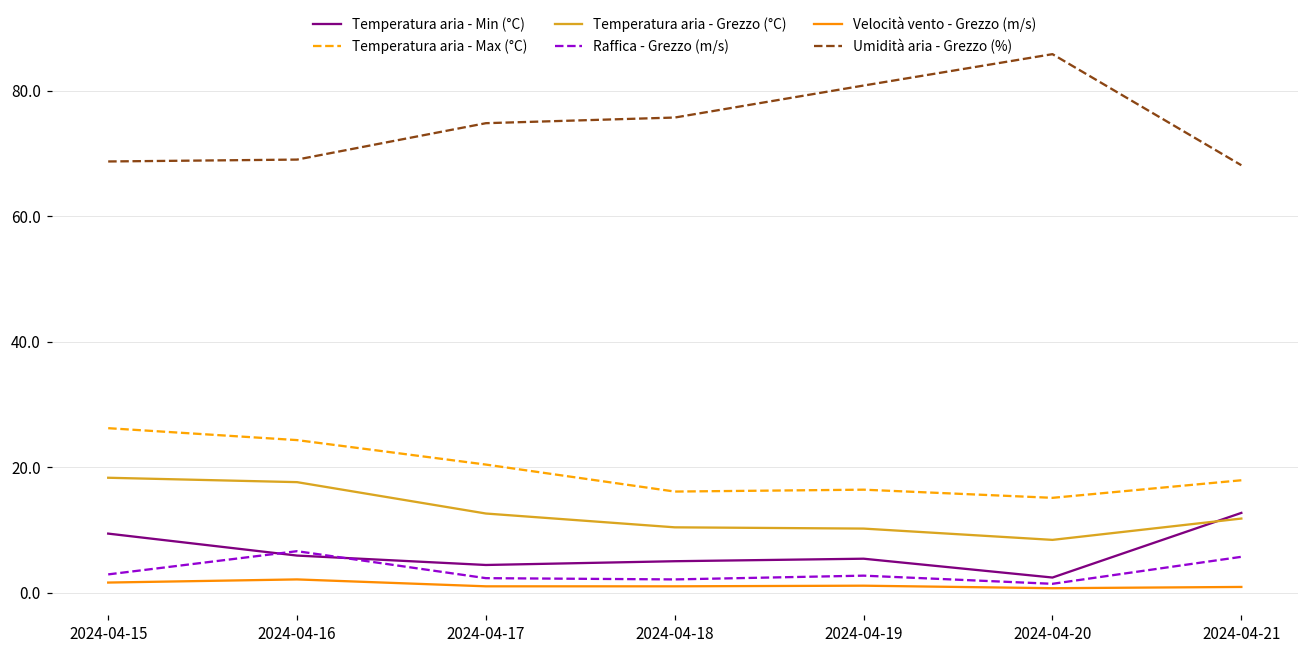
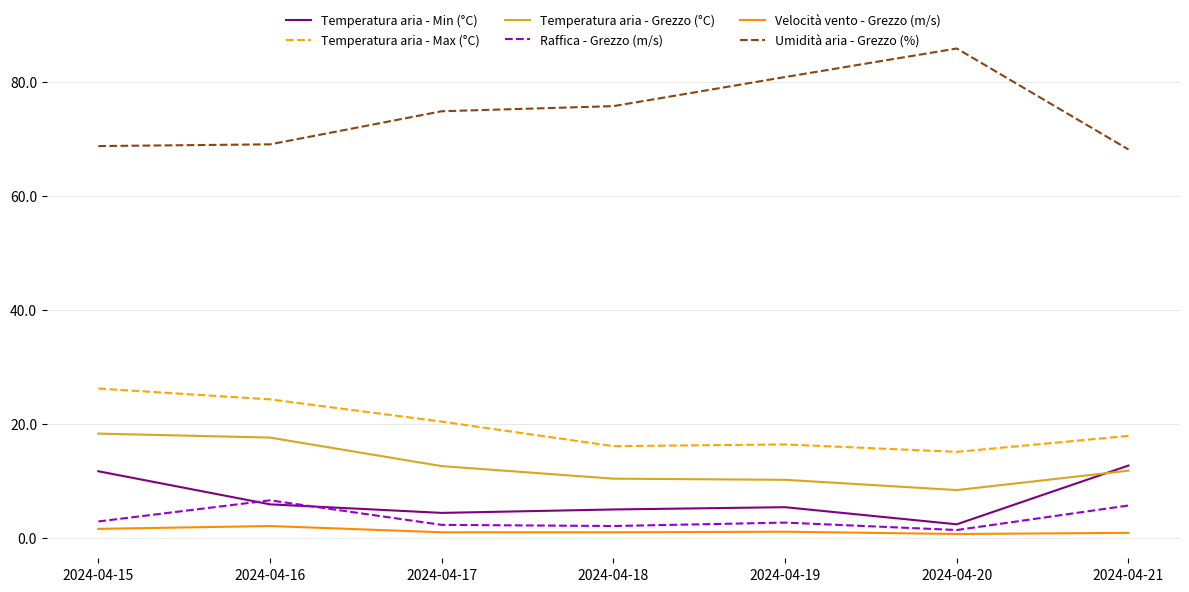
Temperatura aria - Min (°C), 2024-04-15: 9 -> 12
